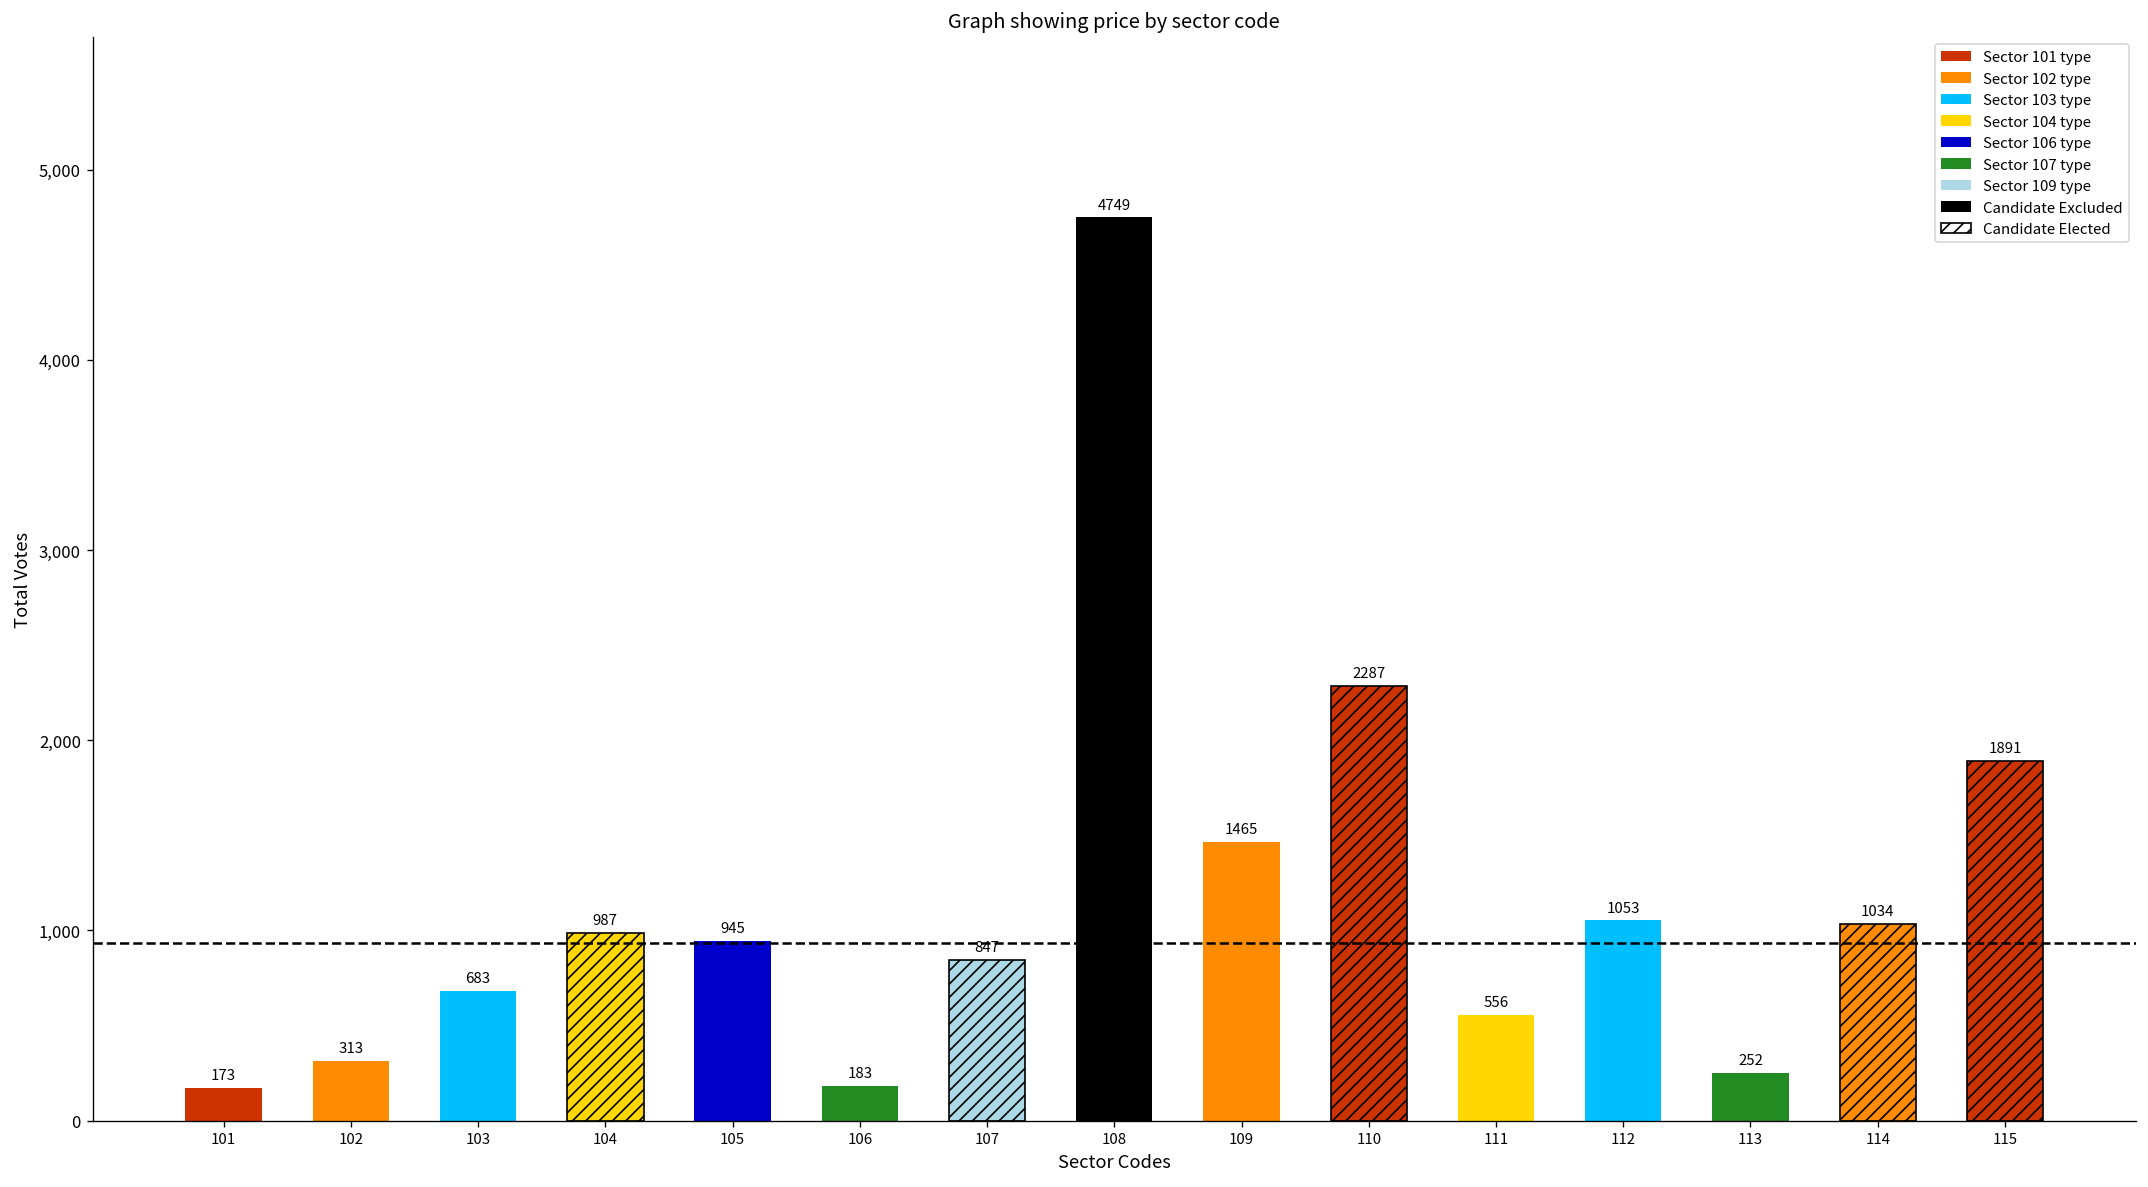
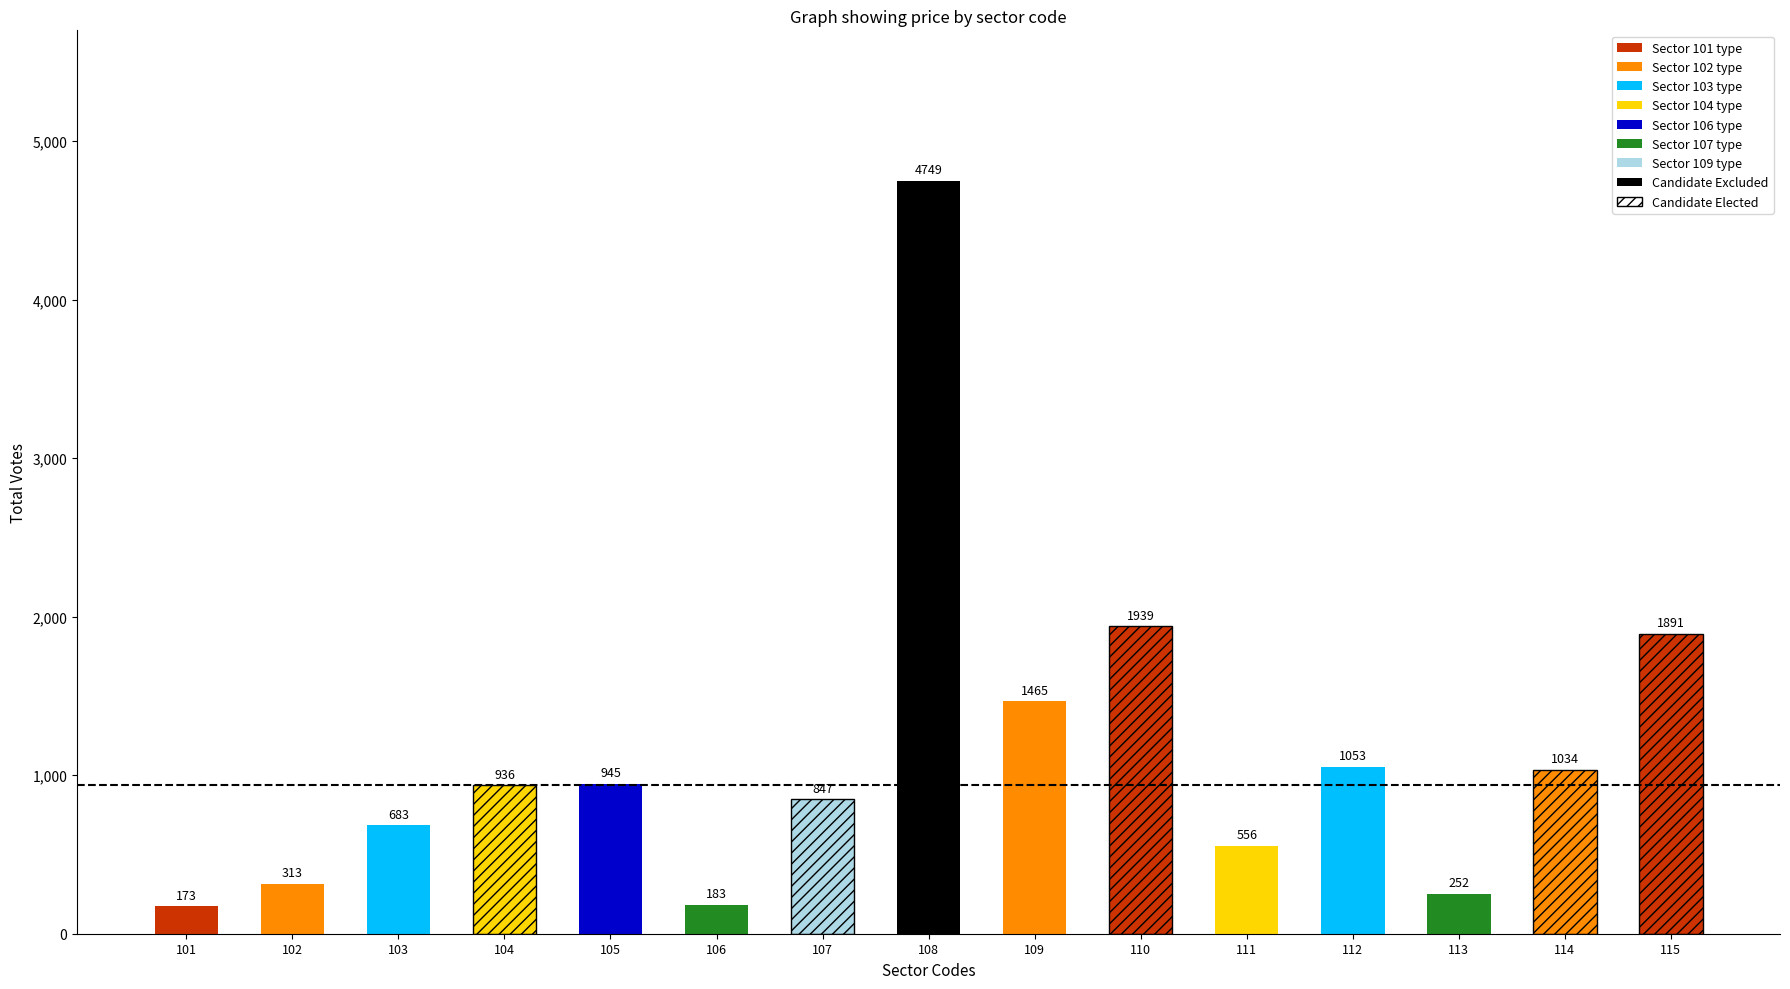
104: 987 -> 936
110: 2287 -> 1939
